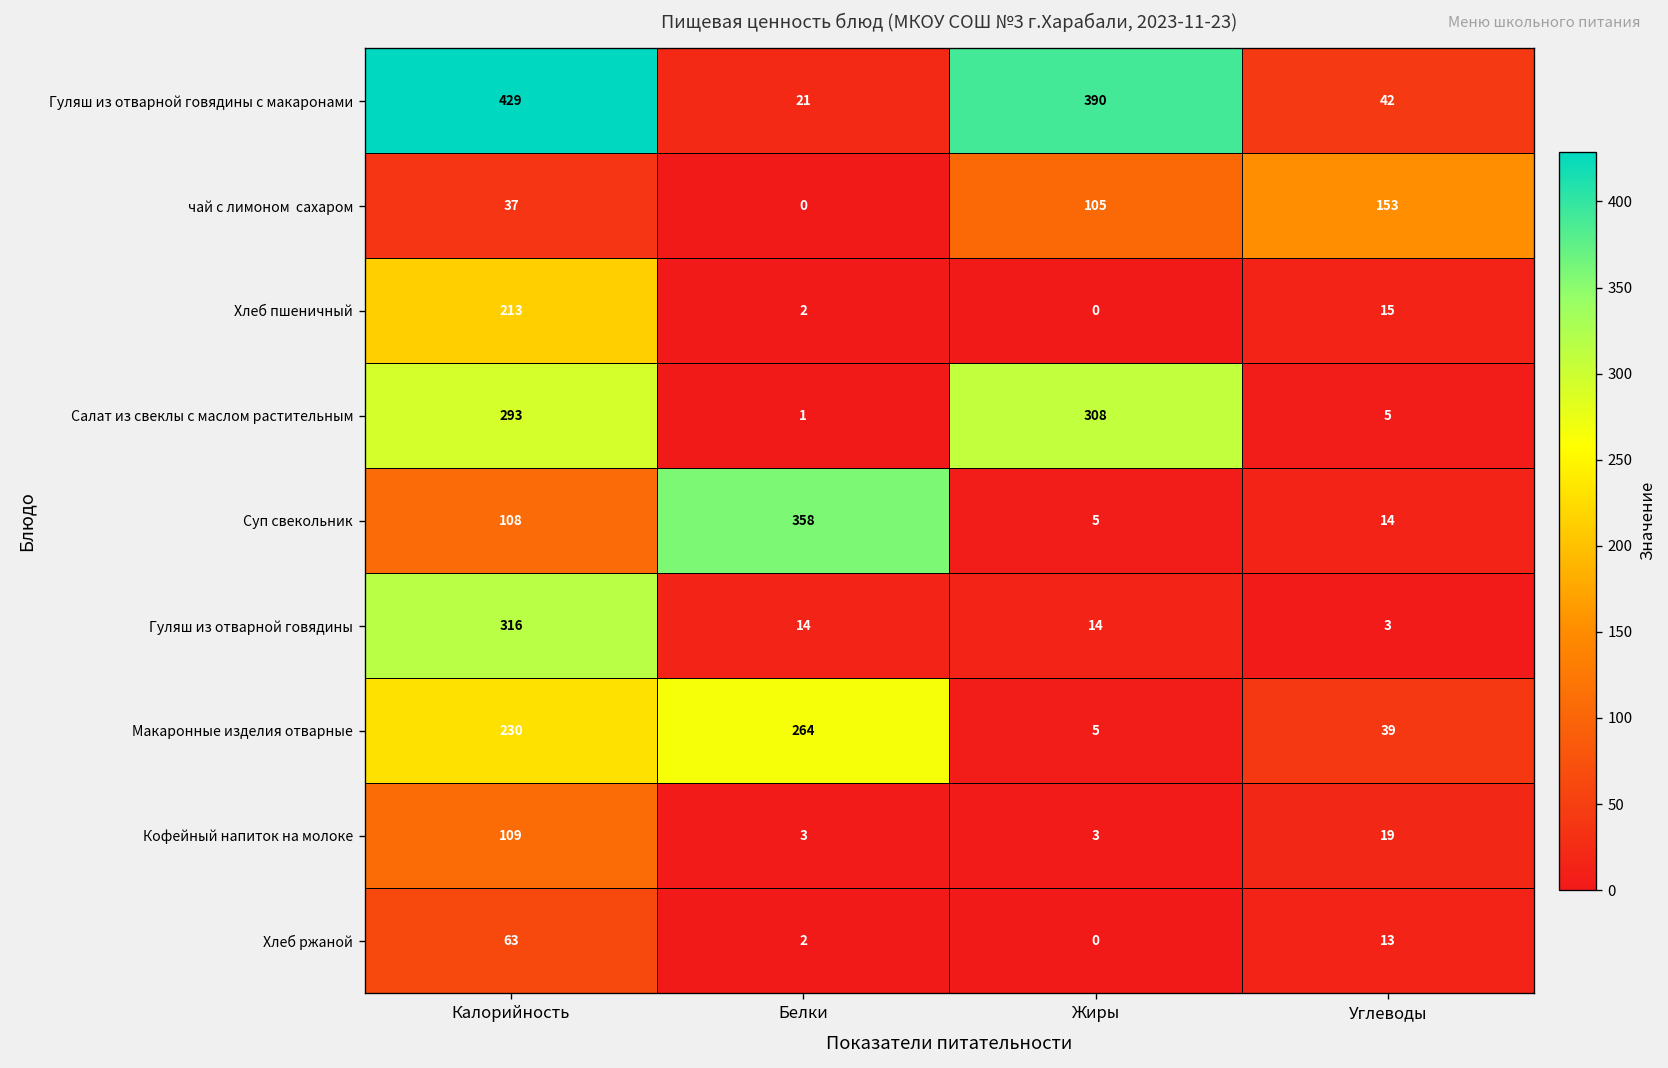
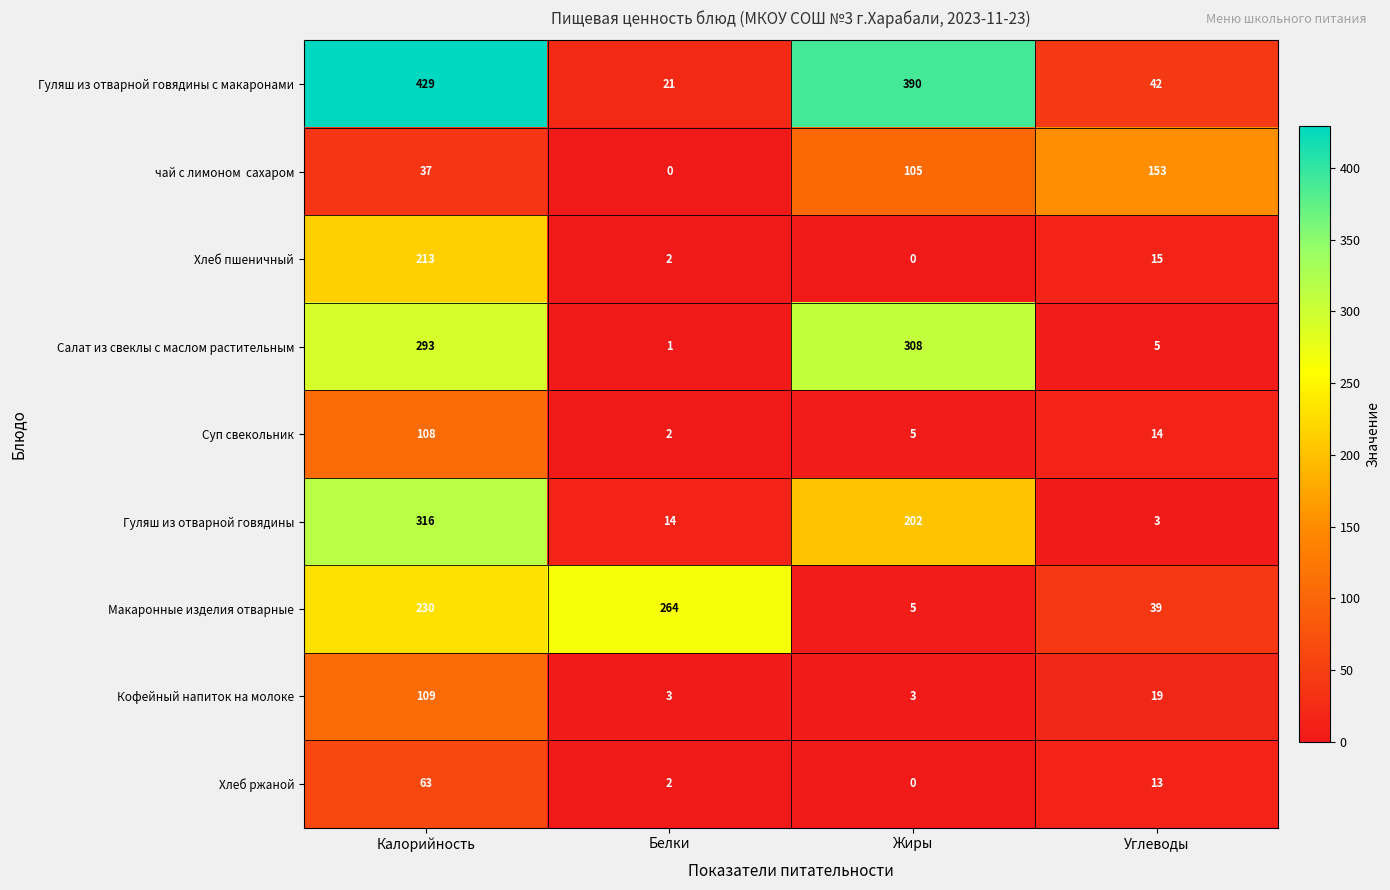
Суп свекольник, Белки: 358 -> 2
Гуляш из отварной говядины, Жиры: 14 -> 202
